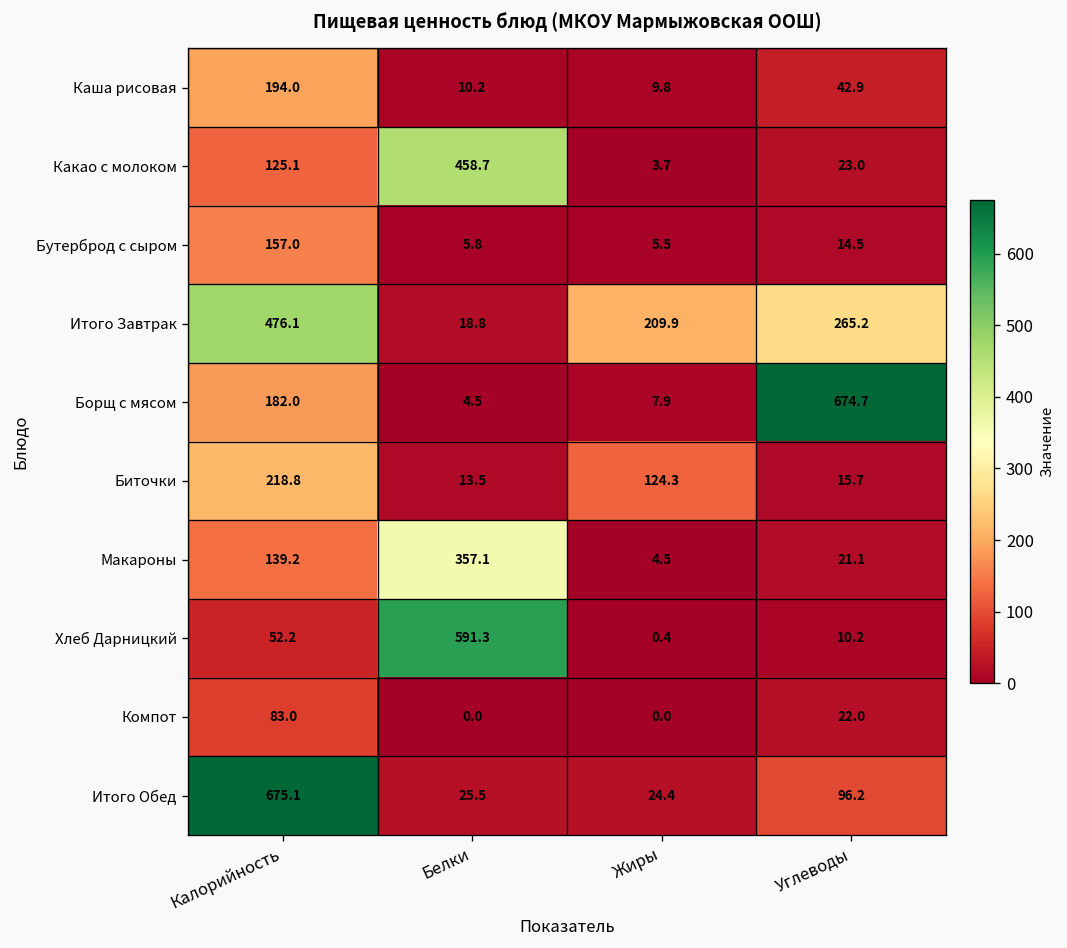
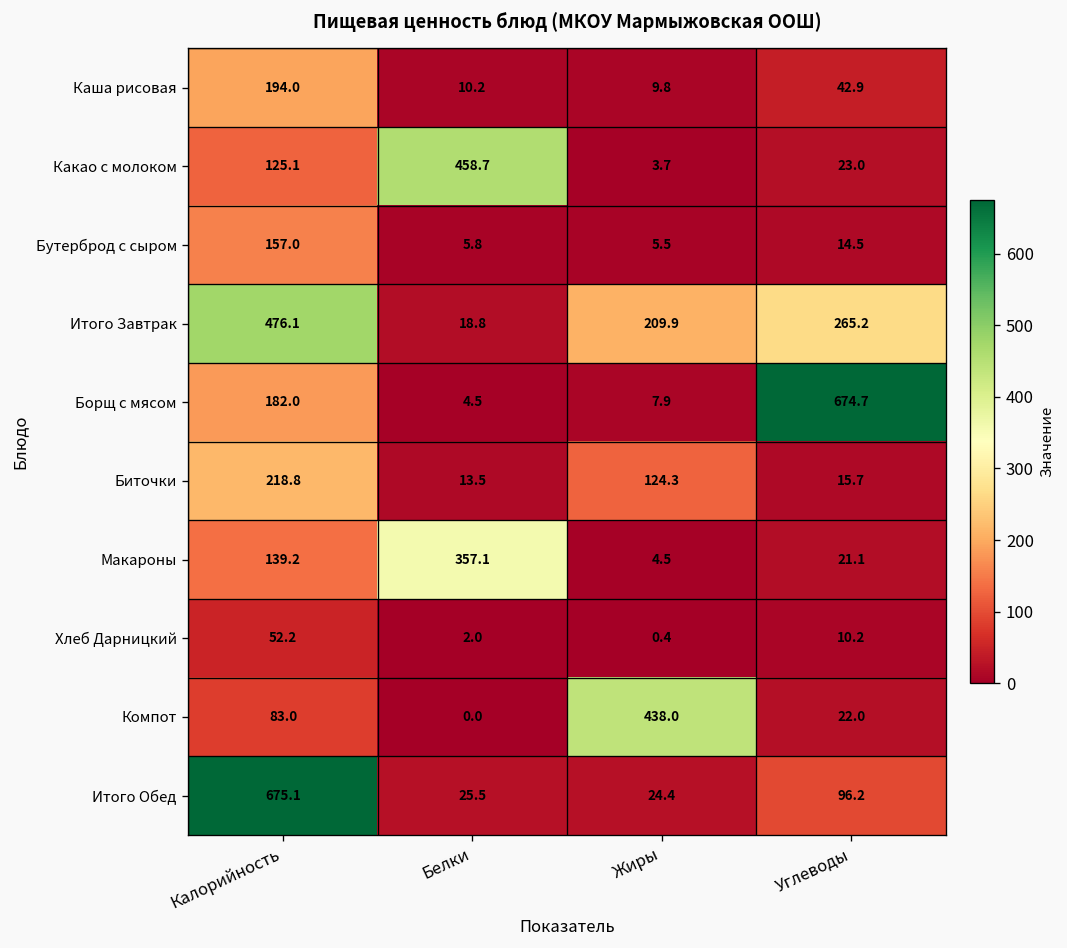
Хлеб Дарницкий, Белки: 591.3 -> 2.0
Компот, Жиры: 0.0 -> 438.0
